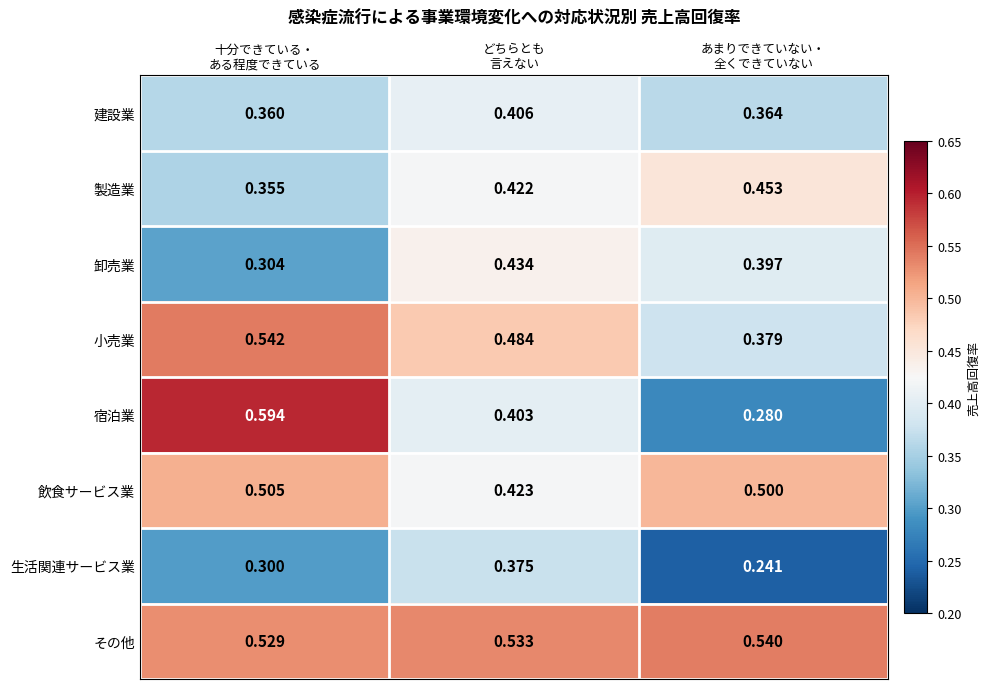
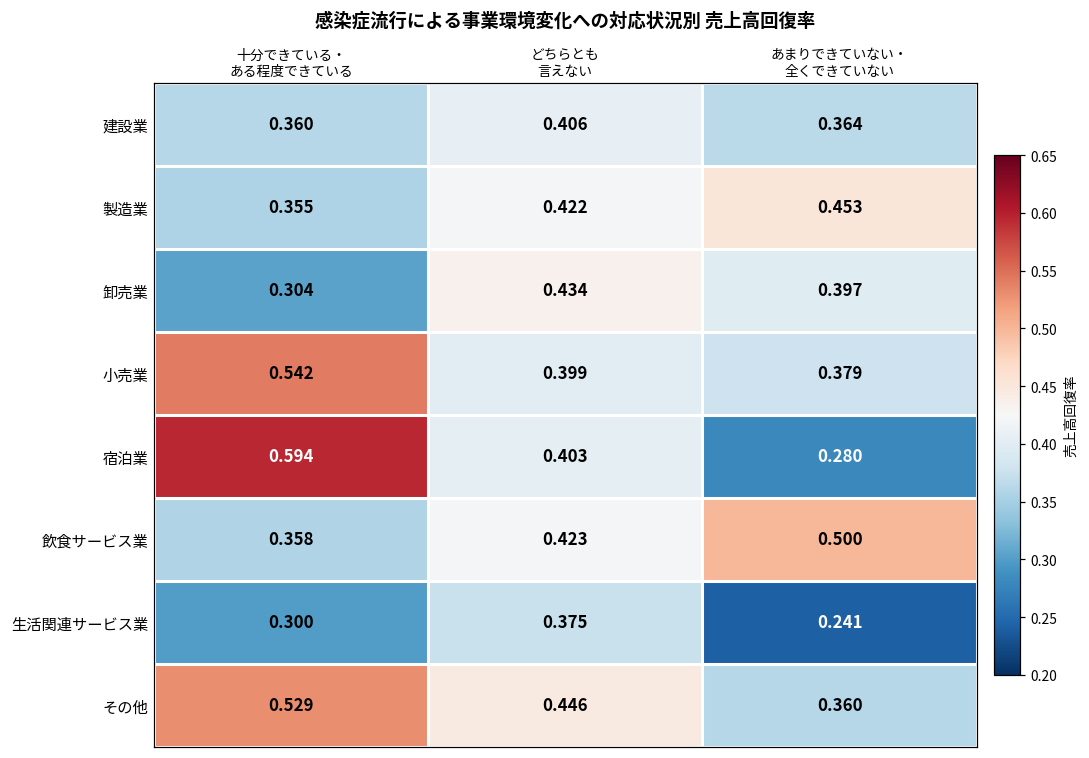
小売業, どちらとも 言えない: 0.484 -> 0.399
飲食サービス業, 十分できている・ ある程度できている: 0.505 -> 0.358
その他, どちらとも 言えない: 0.533 -> 0.446
その他, あまりできていない・ 全くできていない: 0.540 -> 0.360
